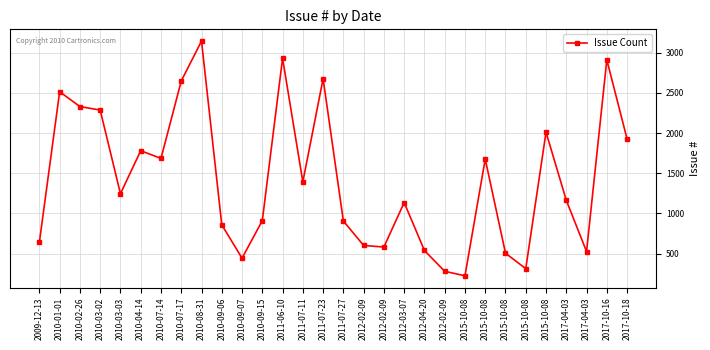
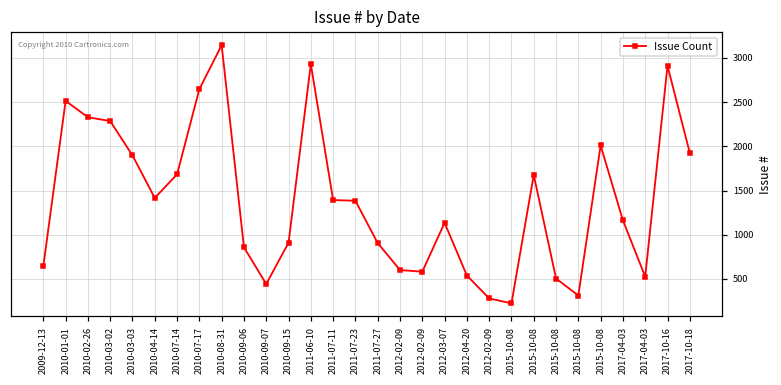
2010-03-03: 1200 -> 1900
2010-04-14: 1800 -> 1400
2011-07-23: 2700 -> 1400
